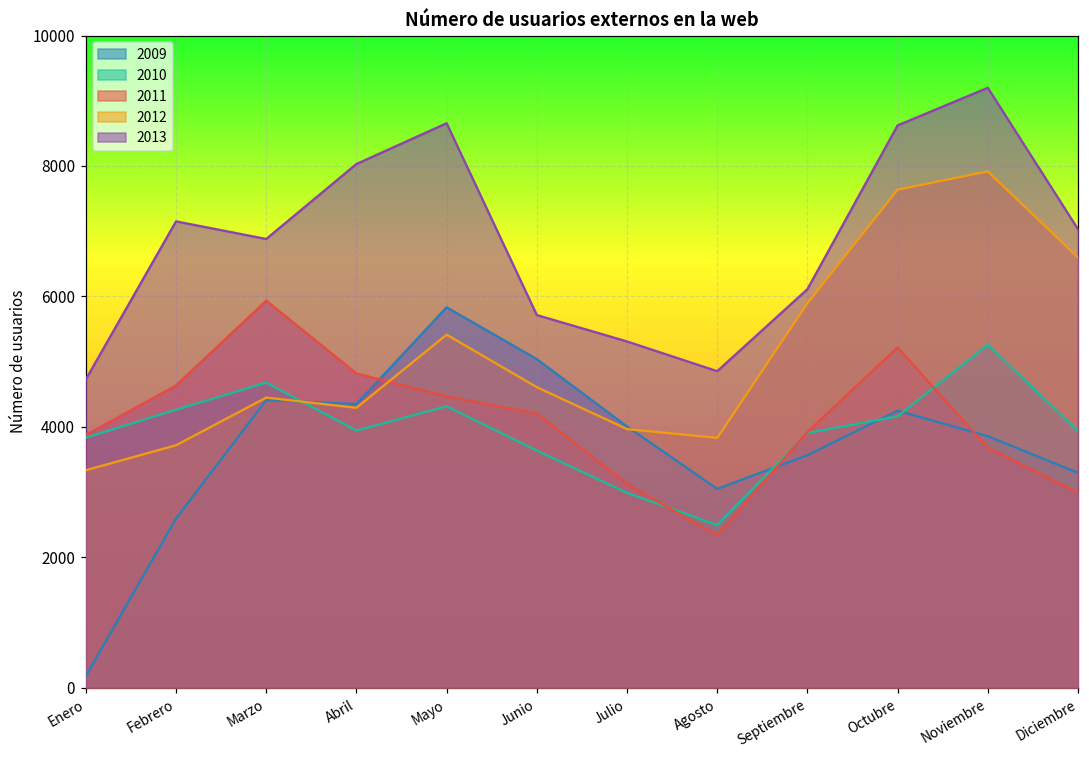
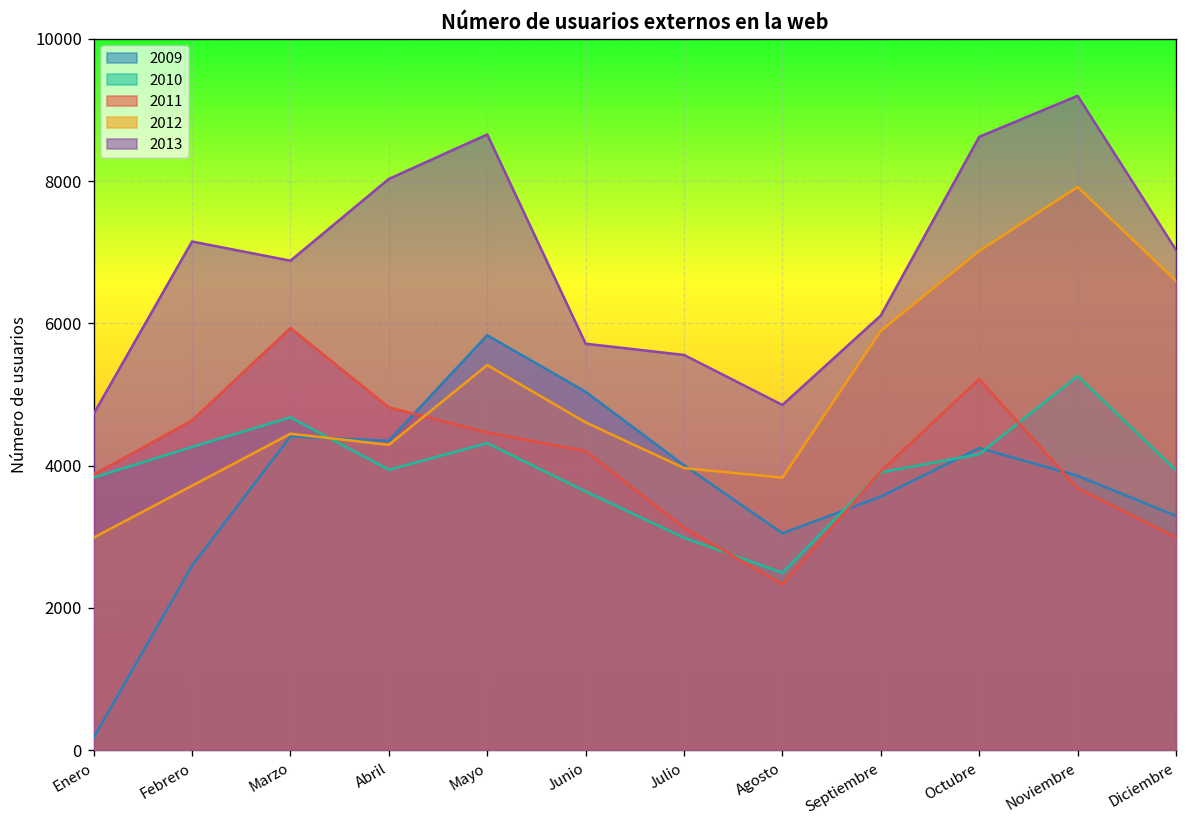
2012, Enero: 3300 -> 3000
2013, Julio: 5300 -> 5600
2012, Octubre: 7600 -> 7000
